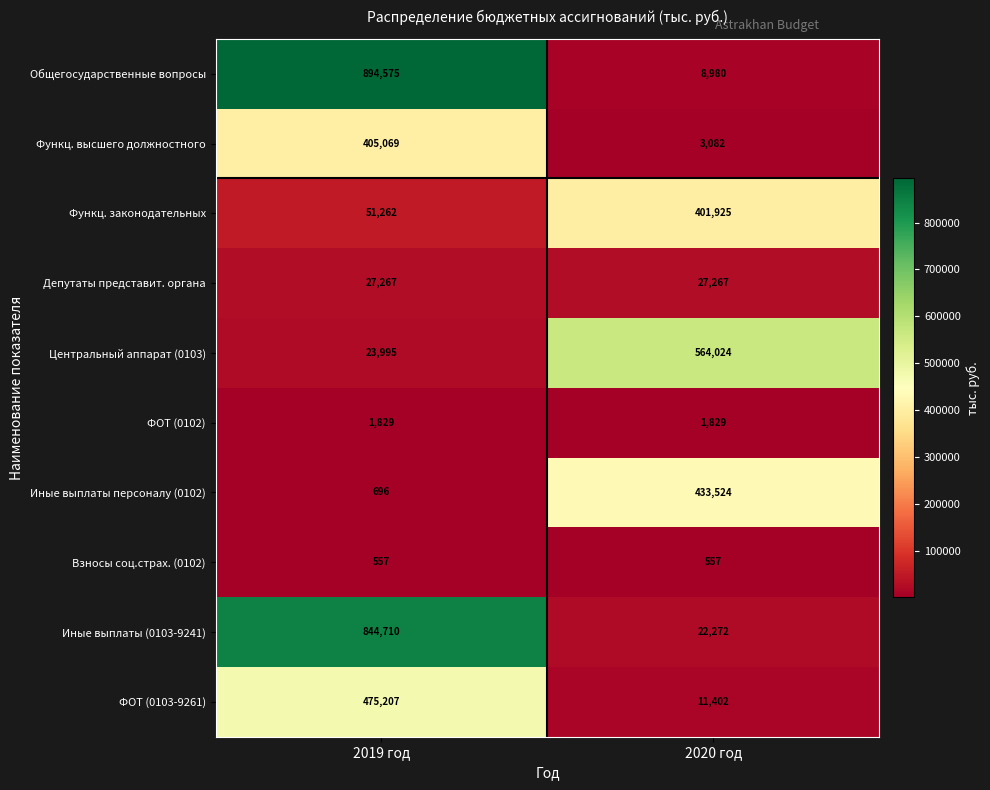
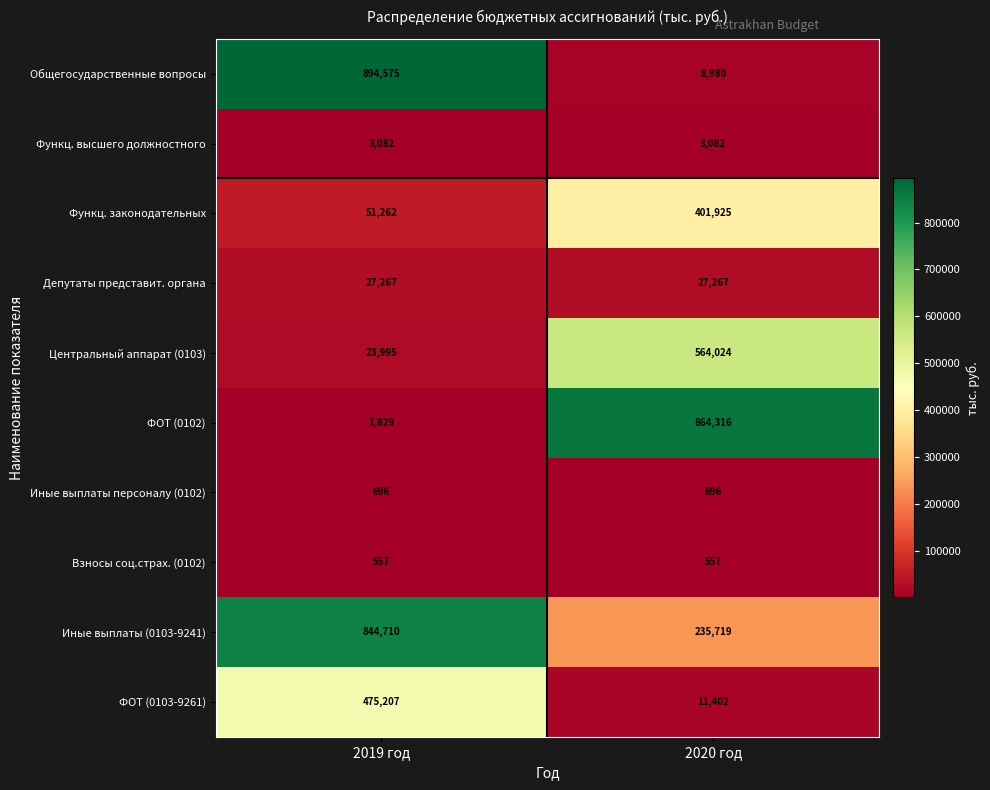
Функц. высшего должностного, 2019 год: 405,069 -> 3,082
ФОТ (0102), 2020 год: 1,829 -> 864,316
Иные выплаты персоналу (0102), 2020 год: 433,524 -> 696
Иные выплаты (0103-9241), 2020 год: 22,272 -> 235,719
